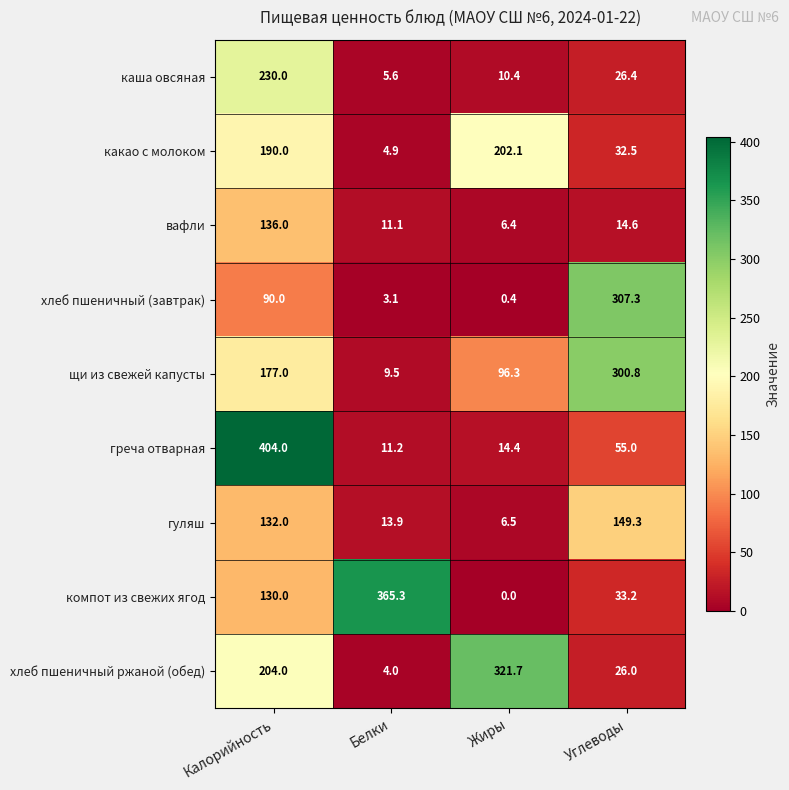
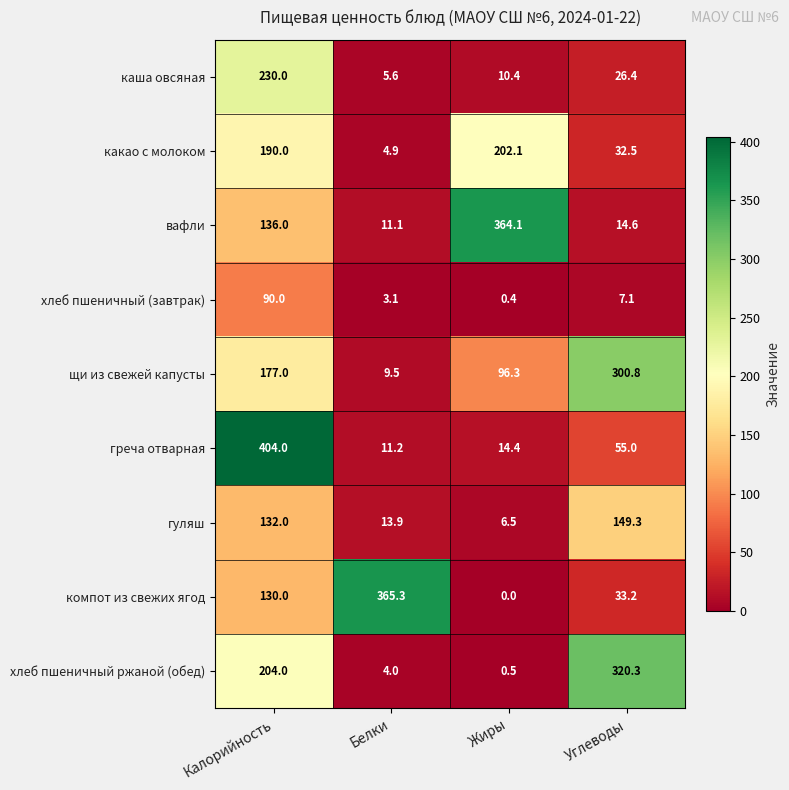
вафли, Жиры: 6.4 -> 364.1
хлеб пшеничный (завтрак), Углеводы: 307.3 -> 7.1
хлеб пшеничный ржаной (обед), Жиры: 321.7 -> 0.5
хлеб пшеничный ржаной (обед), Углеводы: 26.0 -> 320.3
